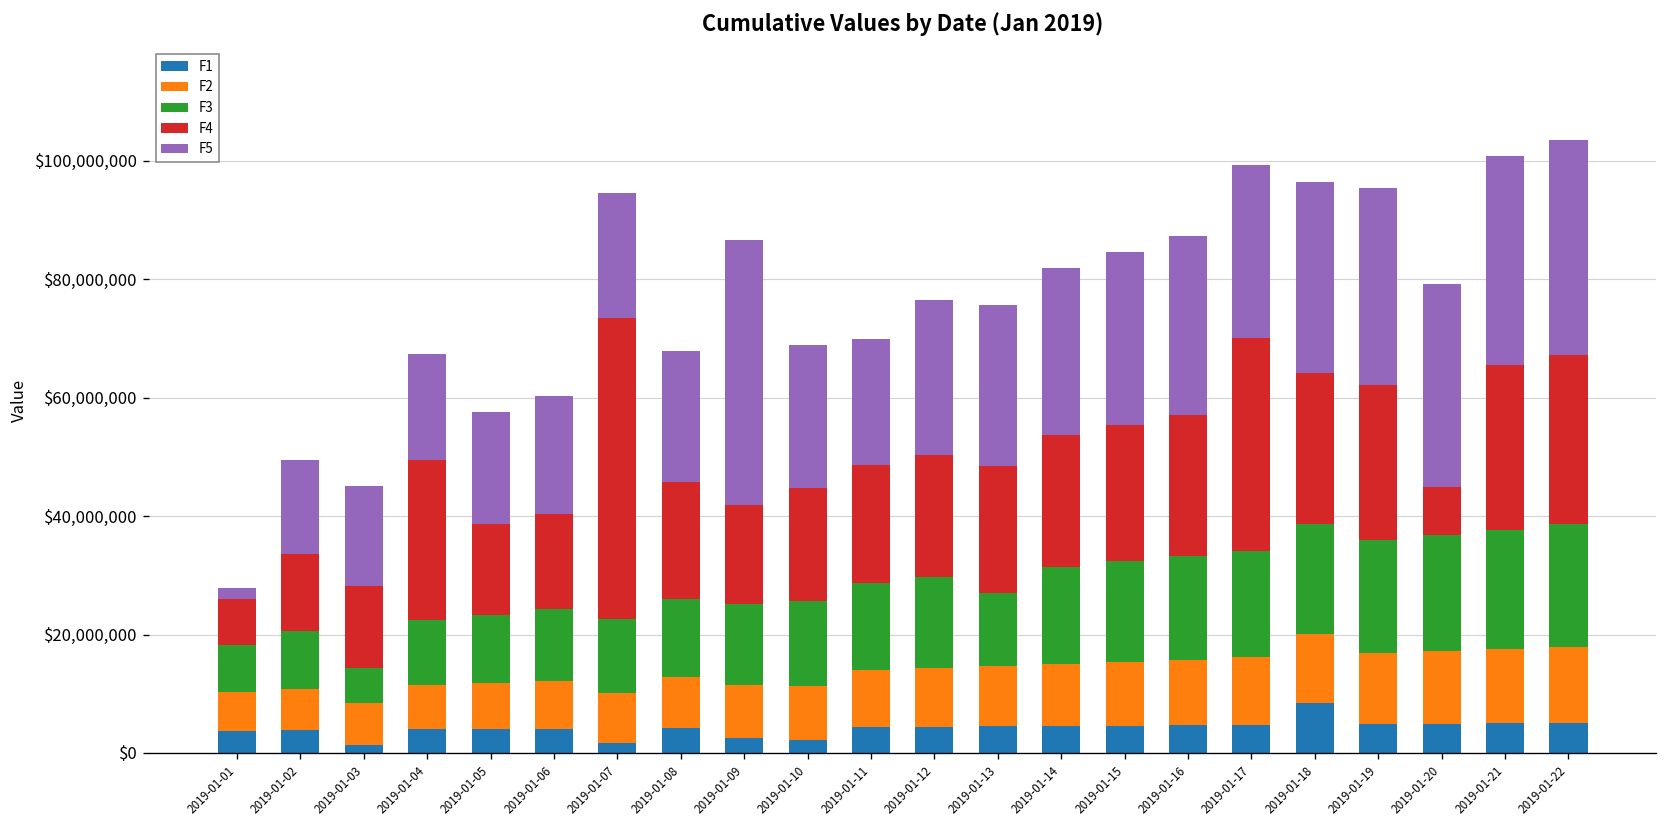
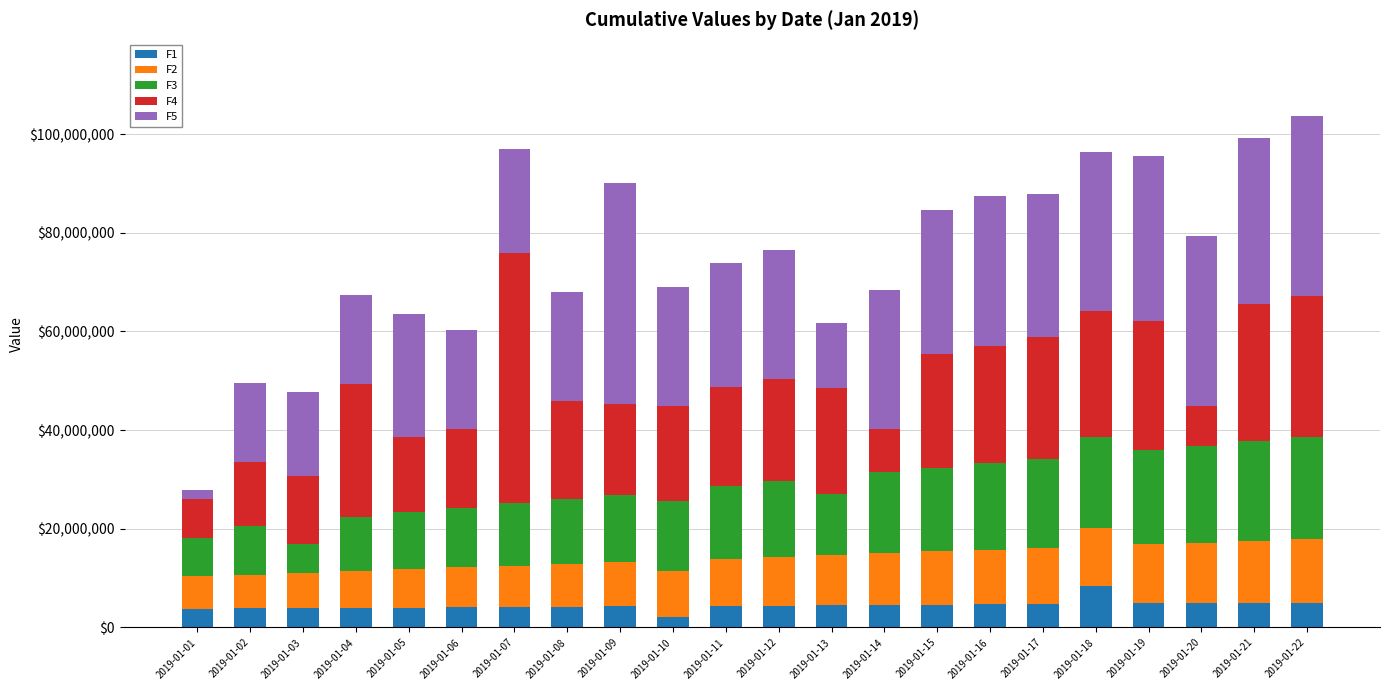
F1, 2019-01-03: $1,000,000 -> $4,000,000
F5, 2019-01-05: $19,000,000 -> $25,000,000
F1, 2019-01-07: $2,000,000 -> $4,000,000
F1, 2019-01-09: $3,000,000 -> $4,000,000
F4, 2019-01-09: $17,000,000 -> $18,000,000
F5, 2019-01-11: $21,000,000 -> $25,000,000
F5, 2019-01-13: $27,000,000 -> $13,000,000
F4, 2019-01-14: $22,000,000 -> $9,000,000
F4, 2019-01-17: $36,000,000 -> $25,000,000
F5, 2019-01-21: $35,000,000 -> $34,000,000
